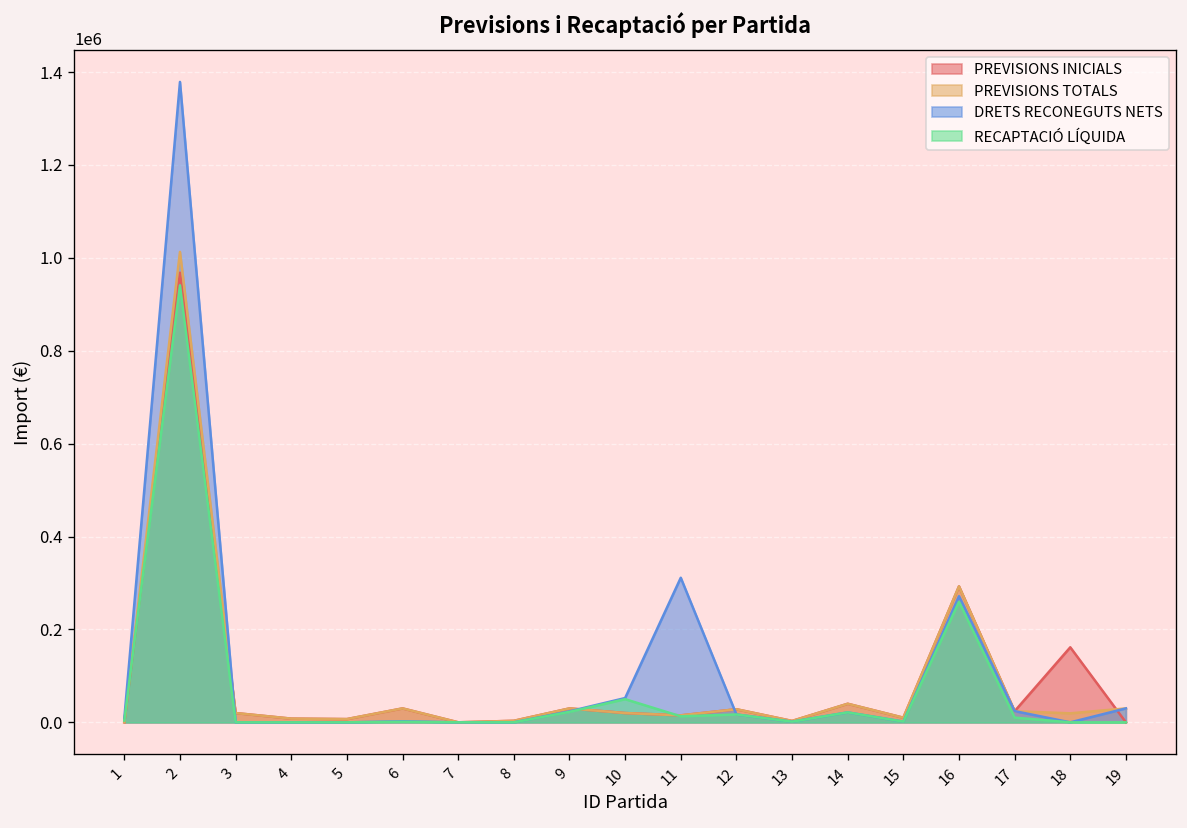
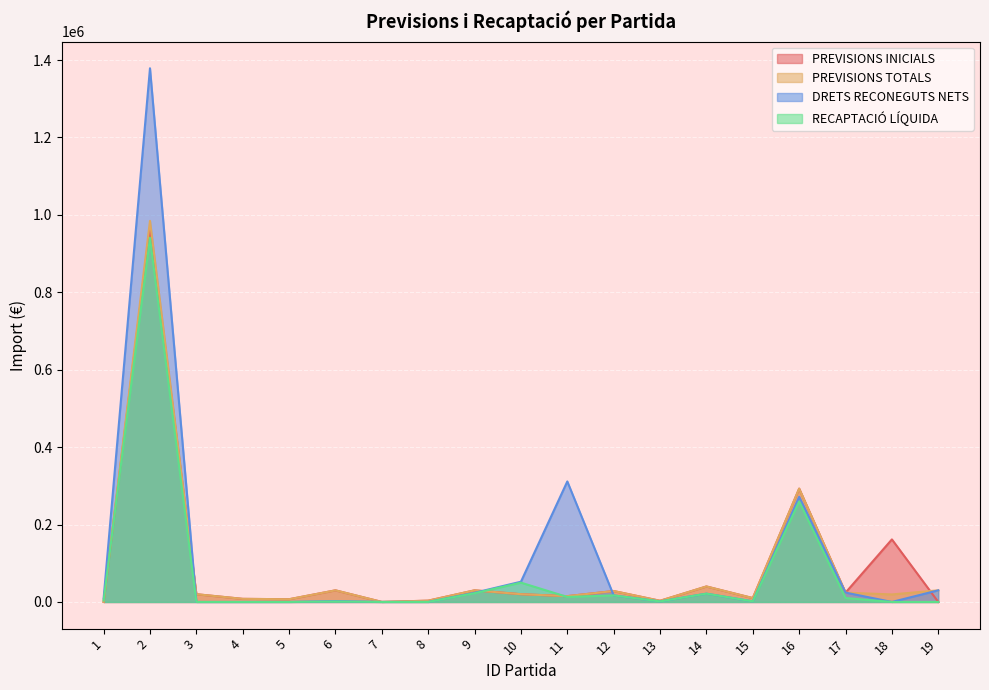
PREVISIONS TOTALS, 2: 1010000 -> 980000
